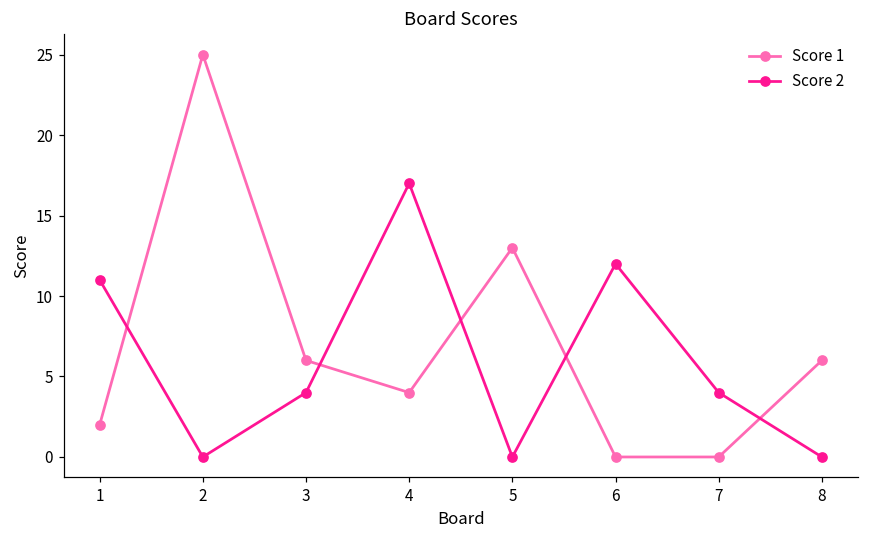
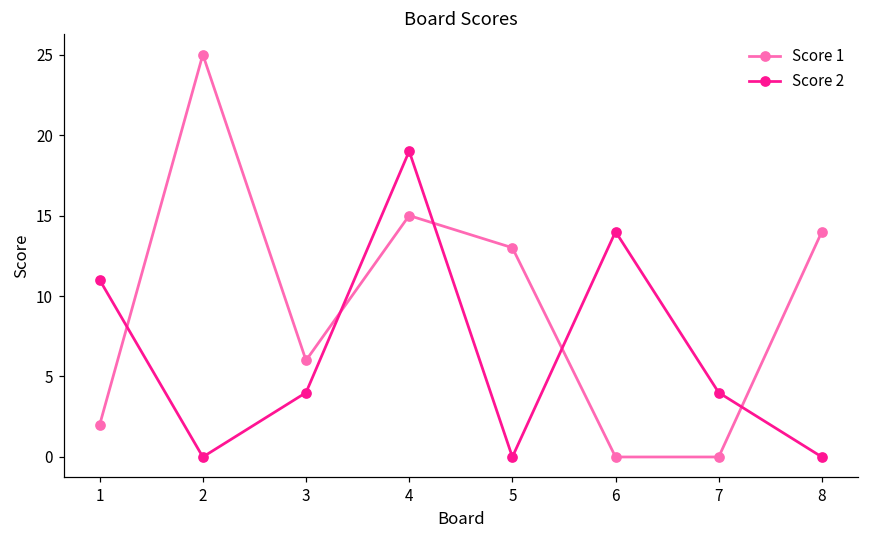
Score 1, 4: 4 -> 15
Score 2, 4: 17 -> 19
Score 2, 6: 12 -> 14
Score 1, 8: 6 -> 14
